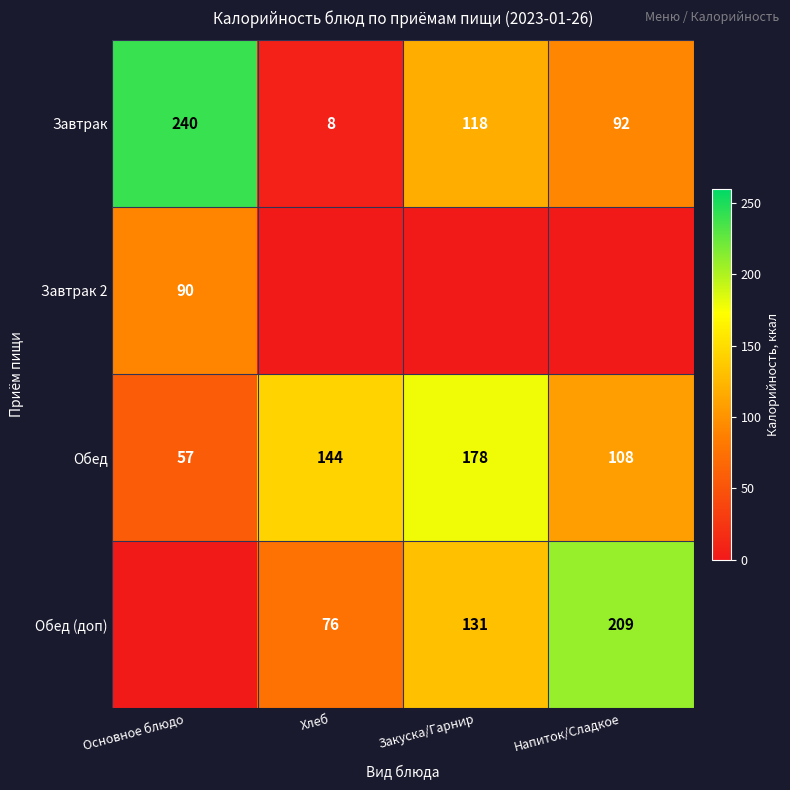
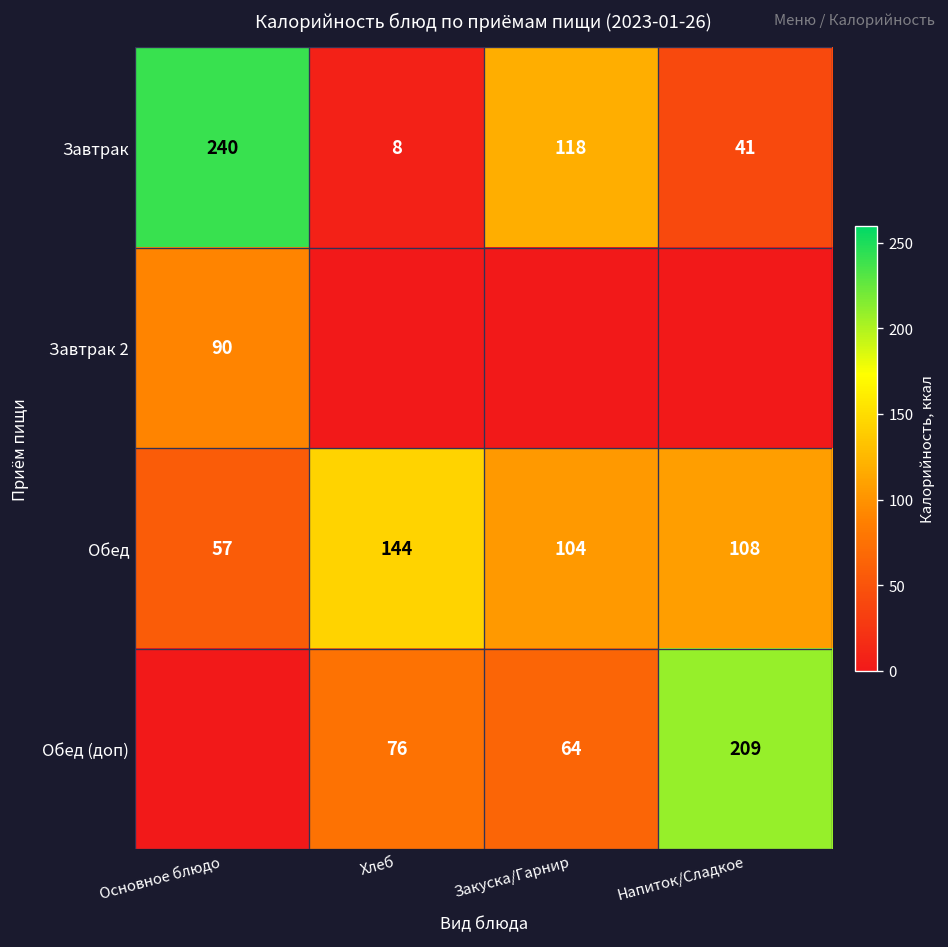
Завтрак, Напиток/Сладкое: 92 -> 41
Обед, Закуска/Гарнир: 178 -> 104
Обед (доп), Закуска/Гарнир: 131 -> 64
